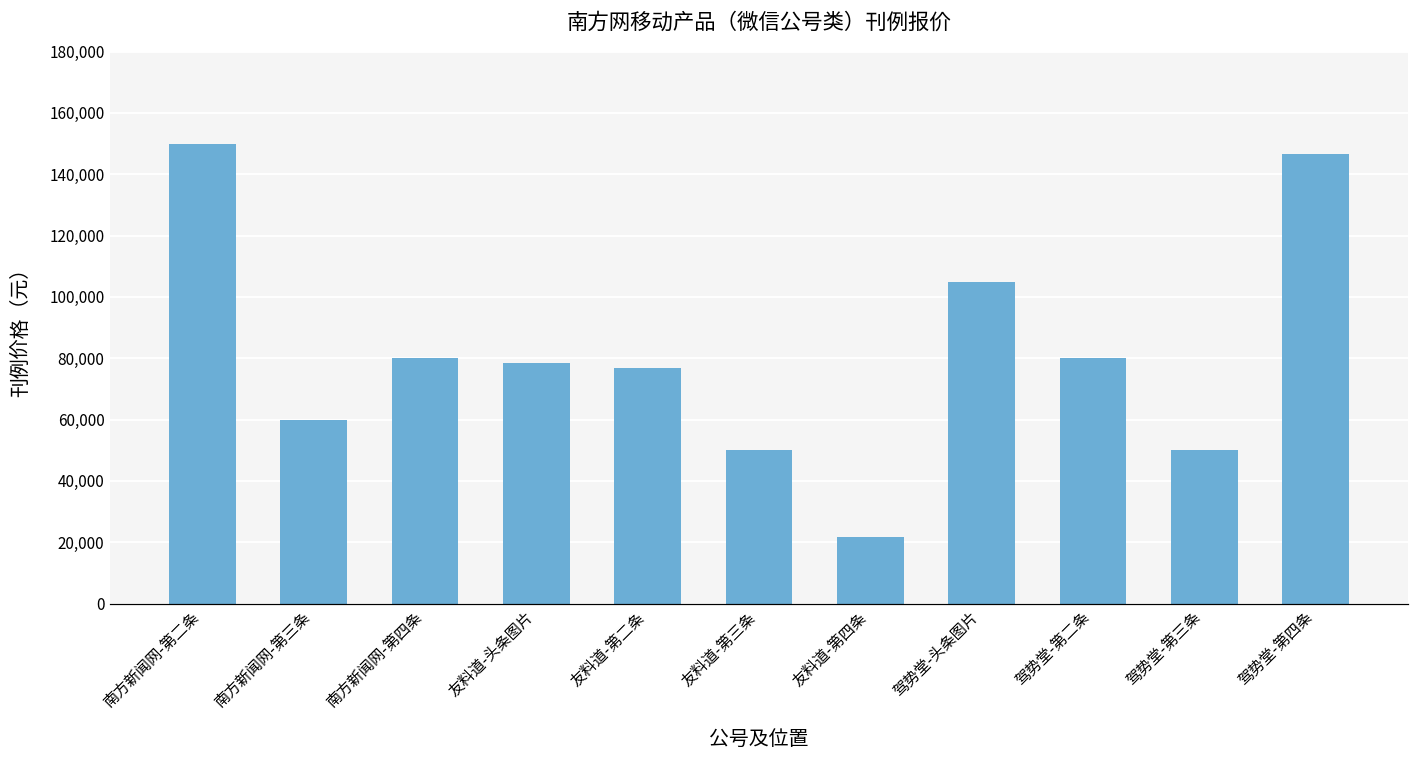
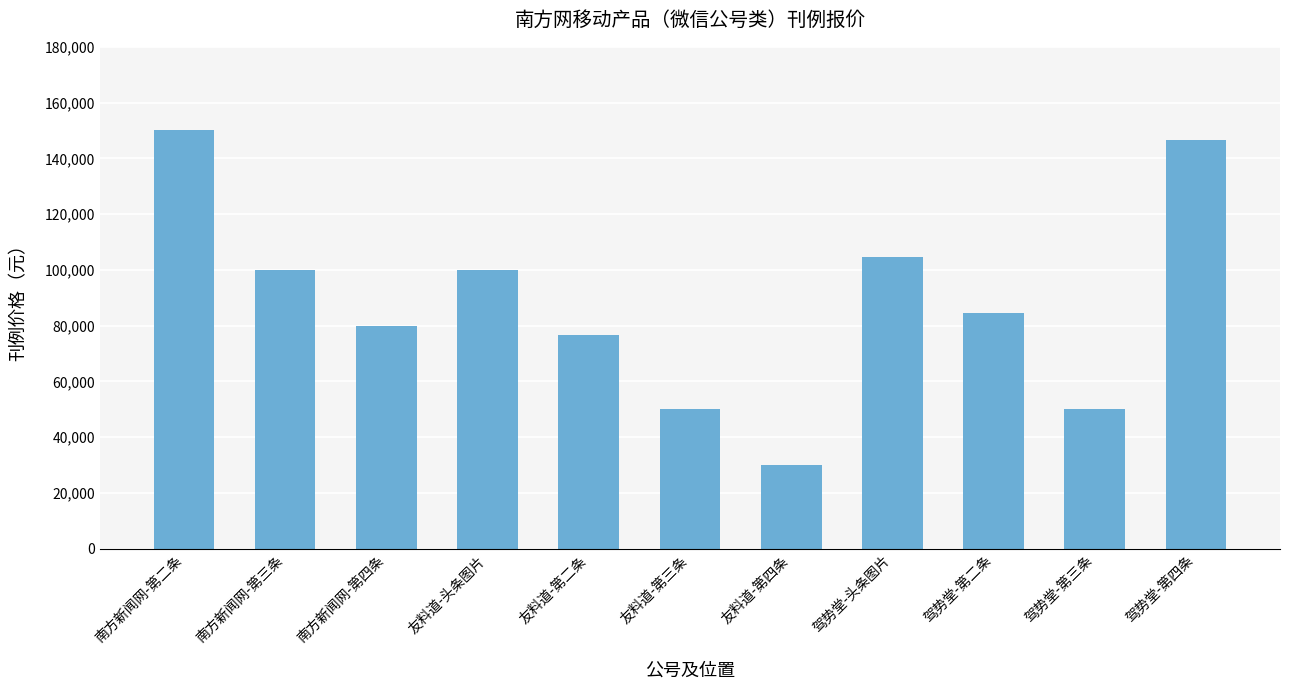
南方新闻网-第三条: 60,000 -> 100,000
友料道-头条图片: 78,000 -> 100,000
友料道-第四条: 22,000 -> 30,000
驾势堂-第二条: 80,000 -> 84,000
